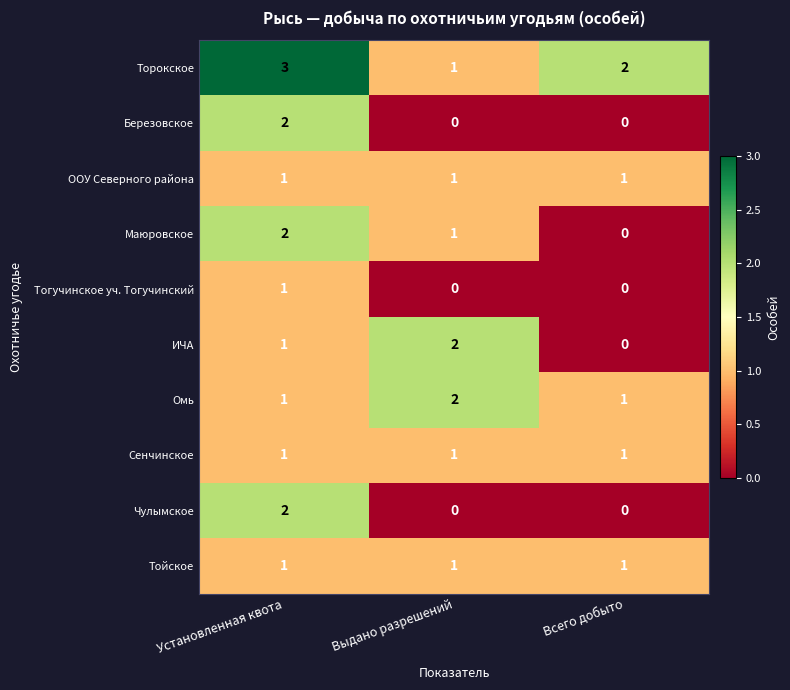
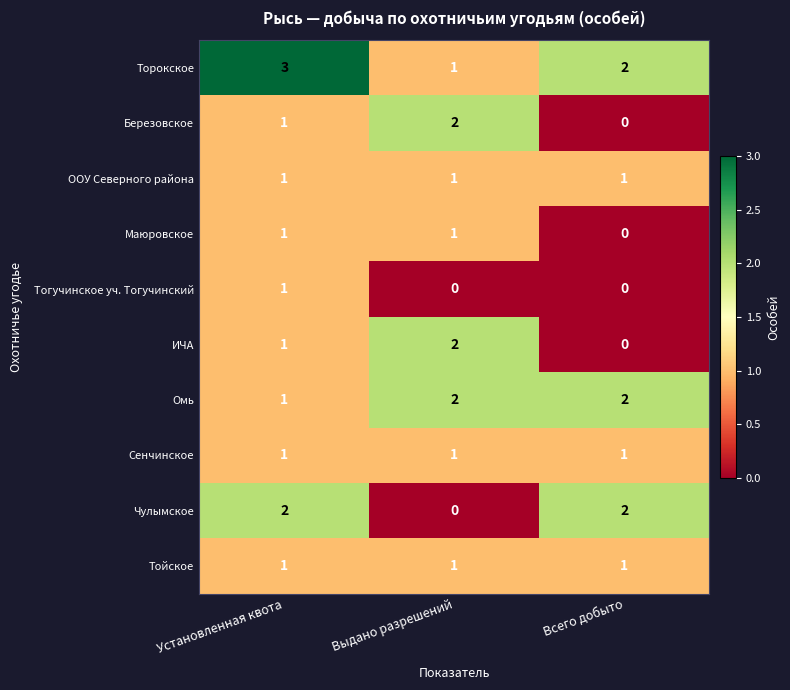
Березовское, Установленная квота: 2 -> 1
Березовское, Выдано разрешений: 0 -> 2
Маюровское, Установленная квота: 2 -> 1
Омь, Всего добыто: 1 -> 2
Чулымское, Всего добыто: 0 -> 2
